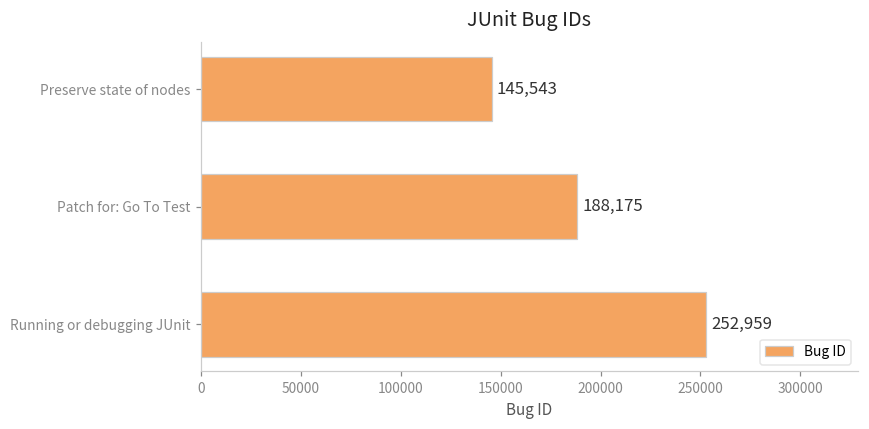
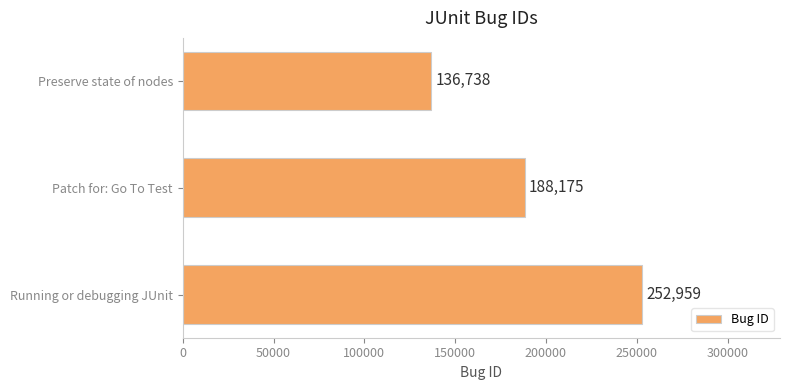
Preserve state of nodes: 145,543 -> 136,738
